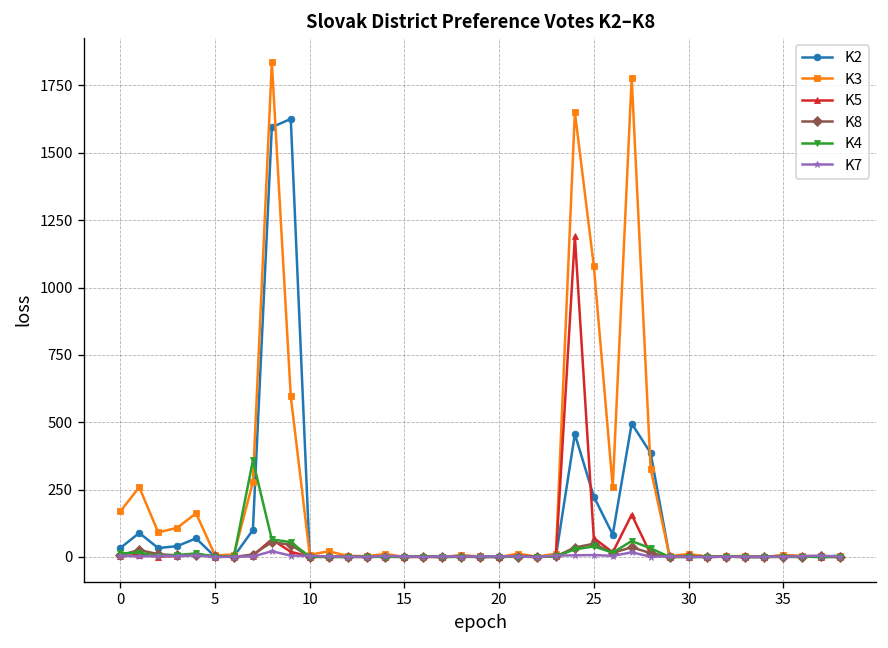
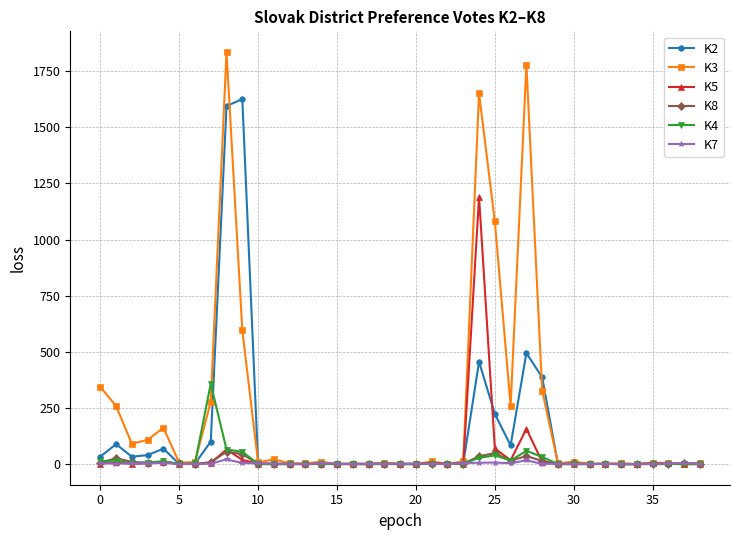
K3, 0: 170 -> 340
